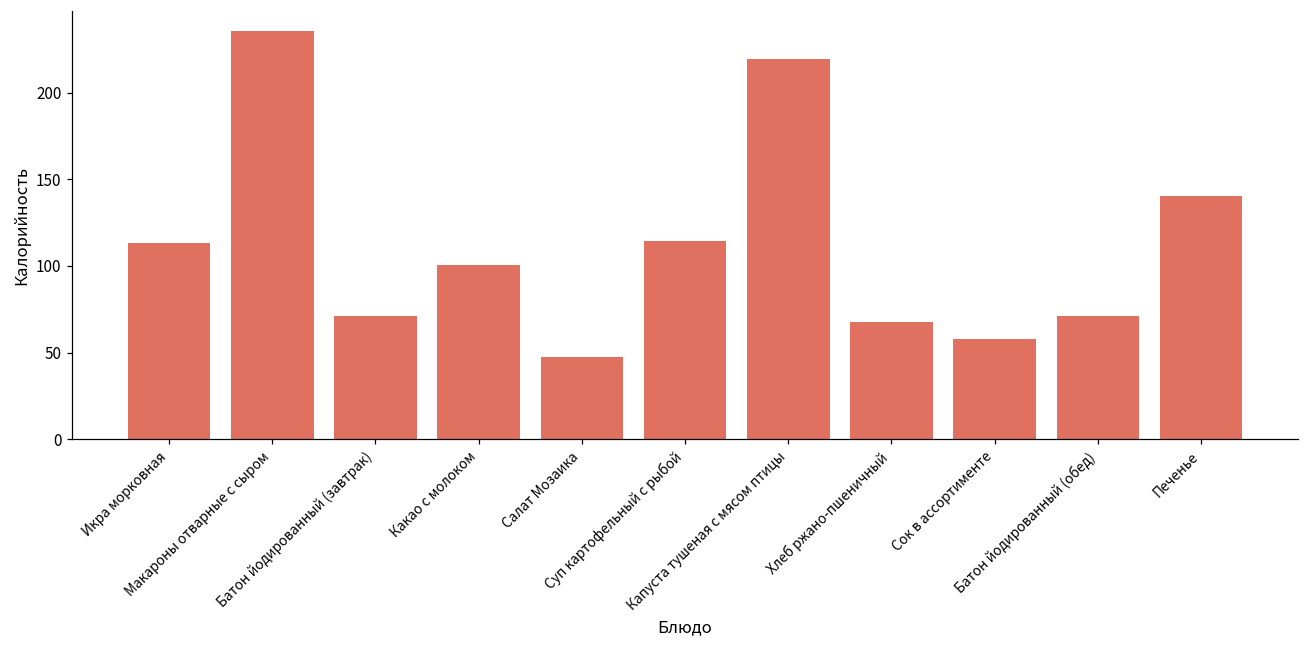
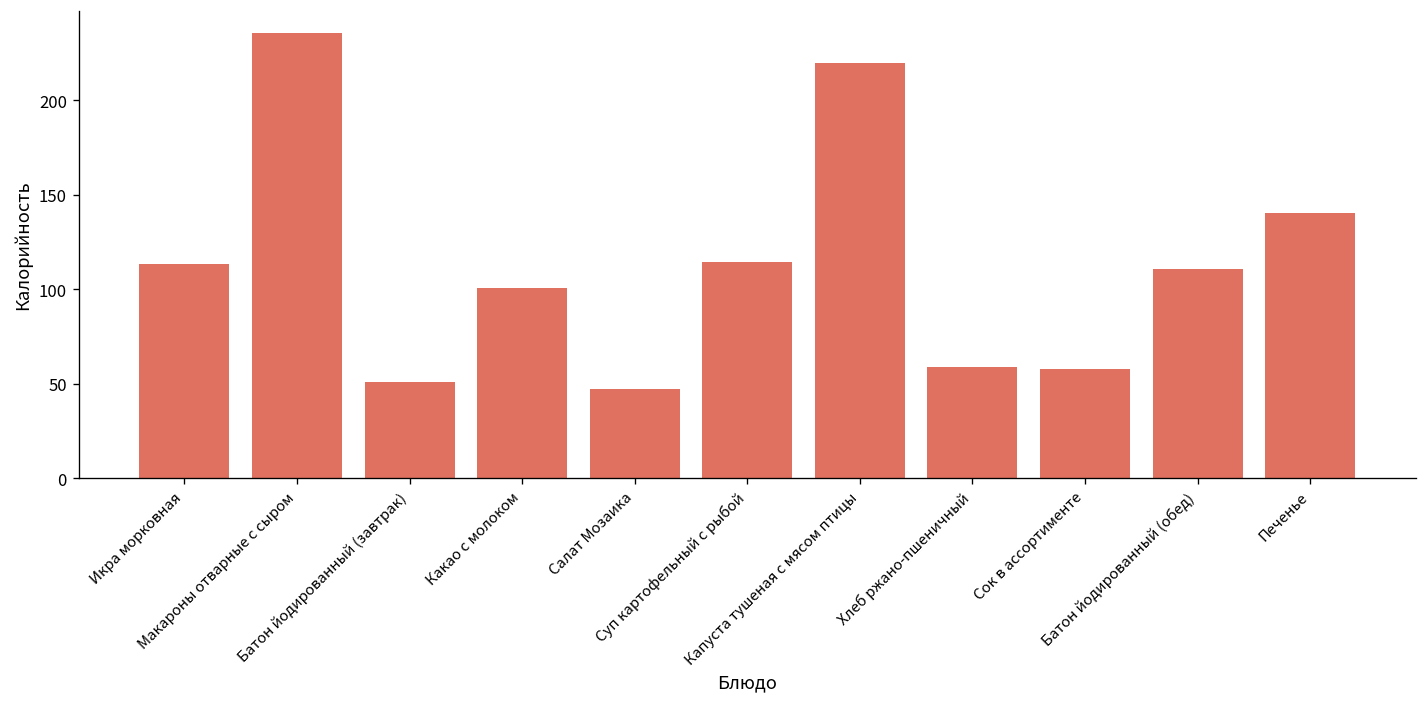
Батон йодированный (завтрак): 71 -> 51
Хлеб ржано-пшеничный: 68 -> 59
Батон йодированный (обед): 71 -> 111
